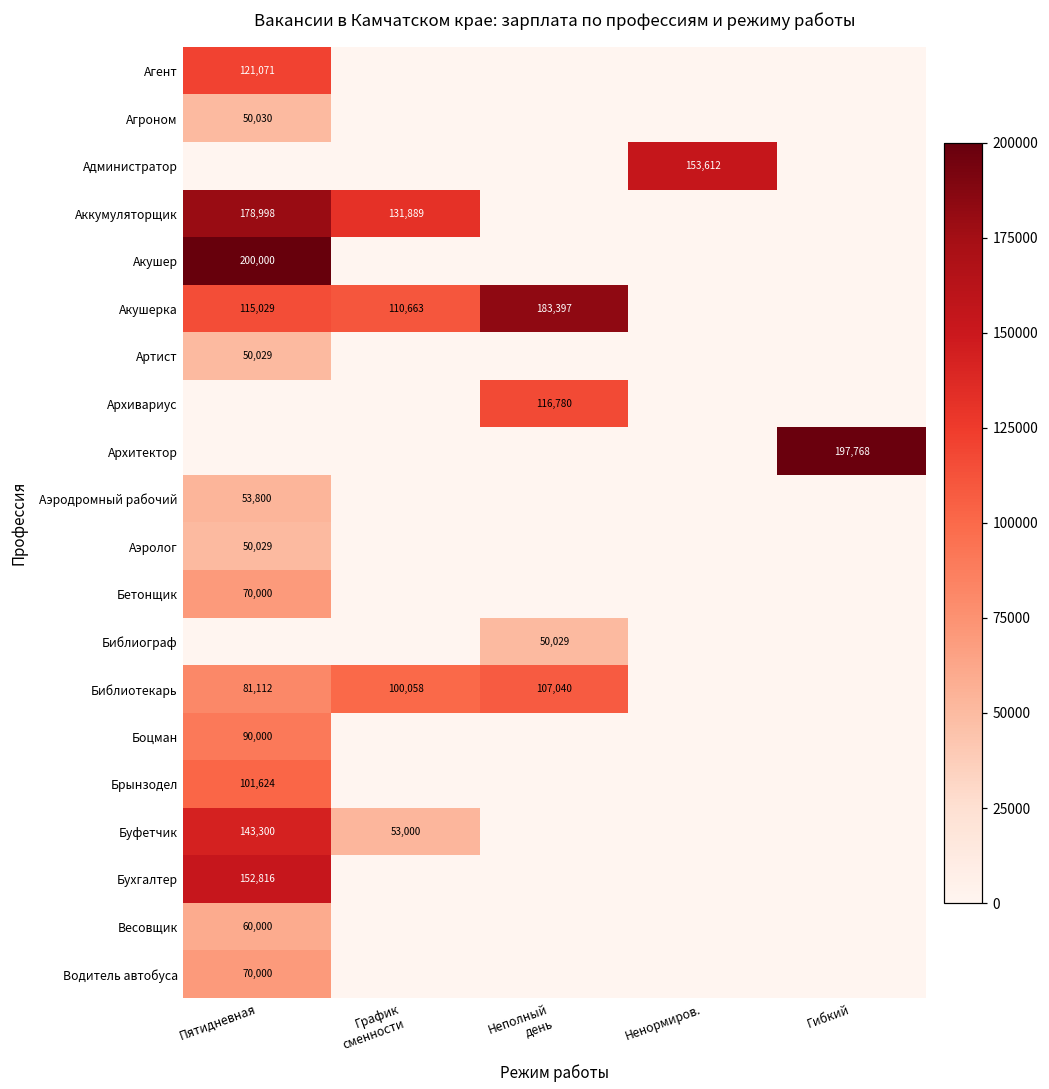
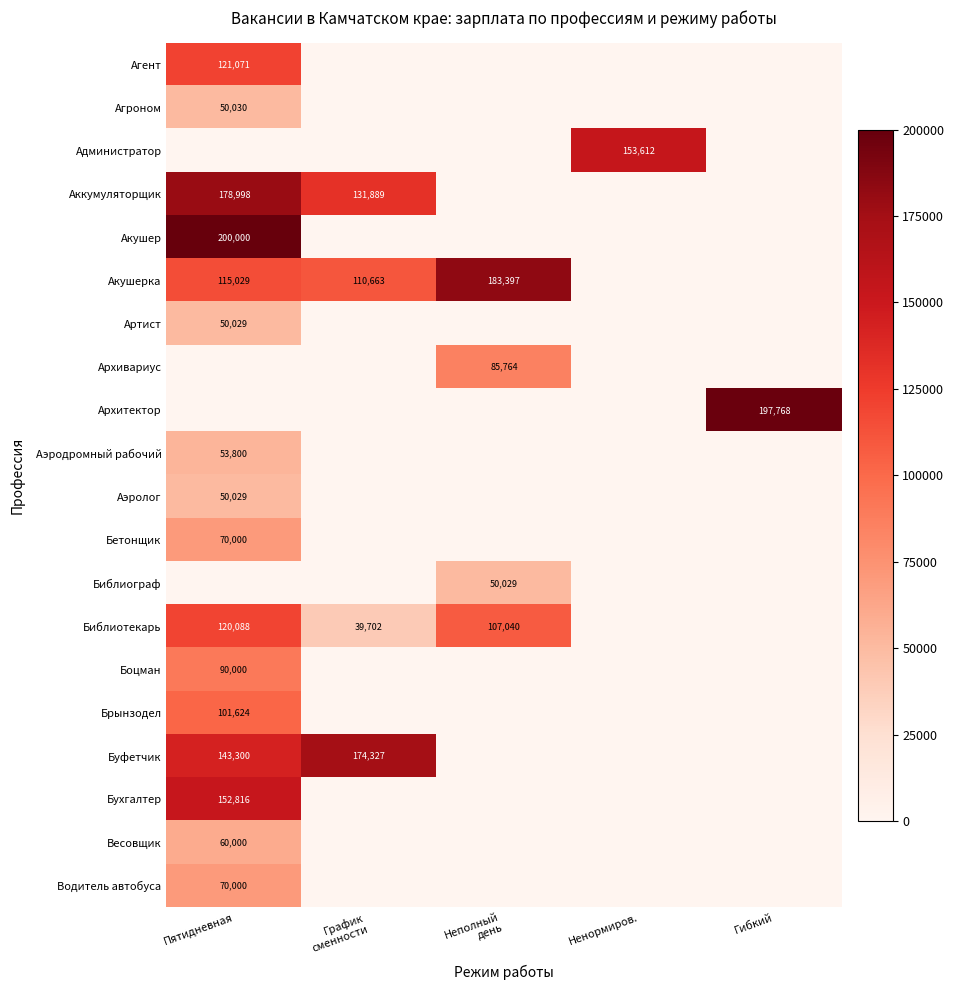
Архивариус, Неполный день: 116,780 -> 85,764
Библиотекарь, Пятидневная: 81,112 -> 120,088
Библиотекарь, График сменности: 100,058 -> 39,702
Буфетчик, График сменности: 53,000 -> 174,327
